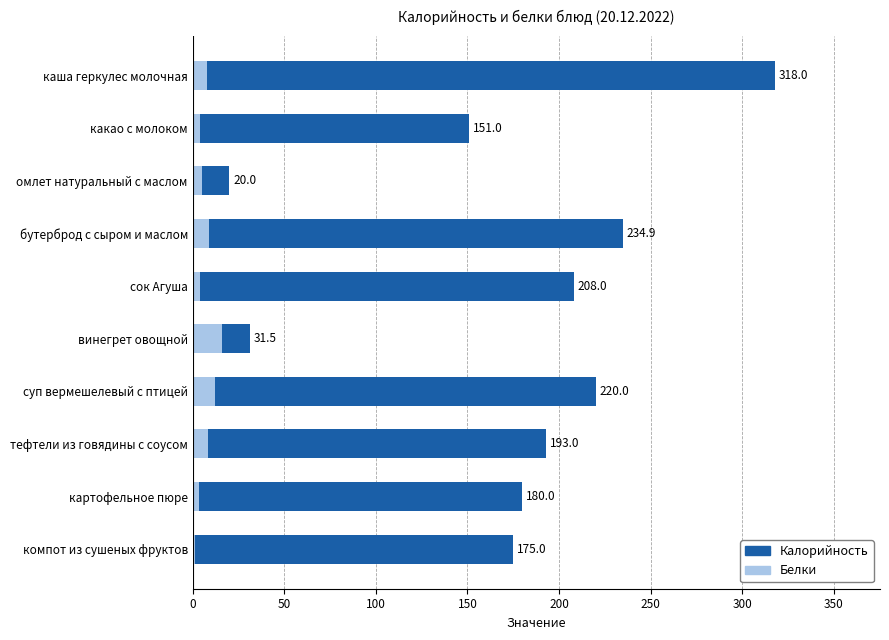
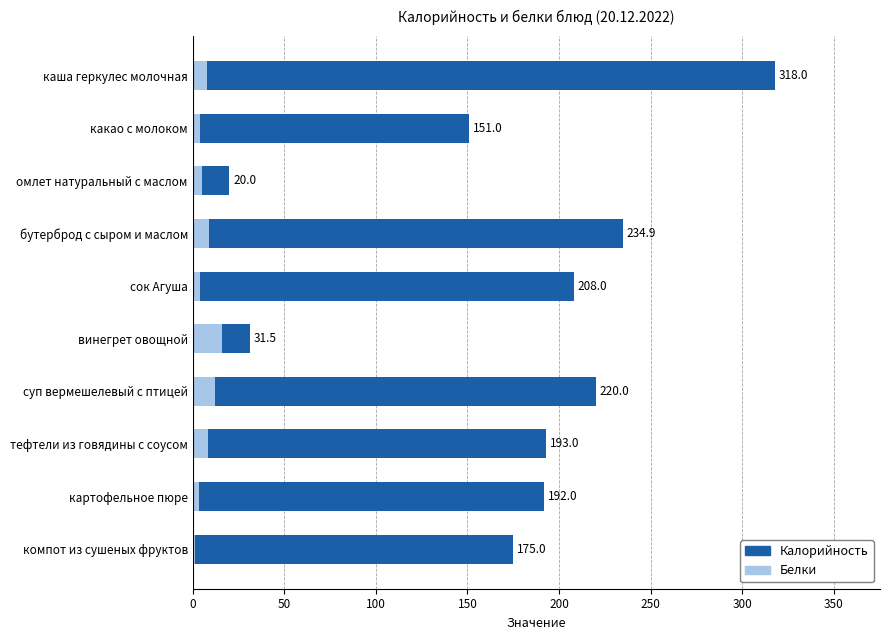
Калорийность, картофельное пюре: 180.0 -> 192.0
